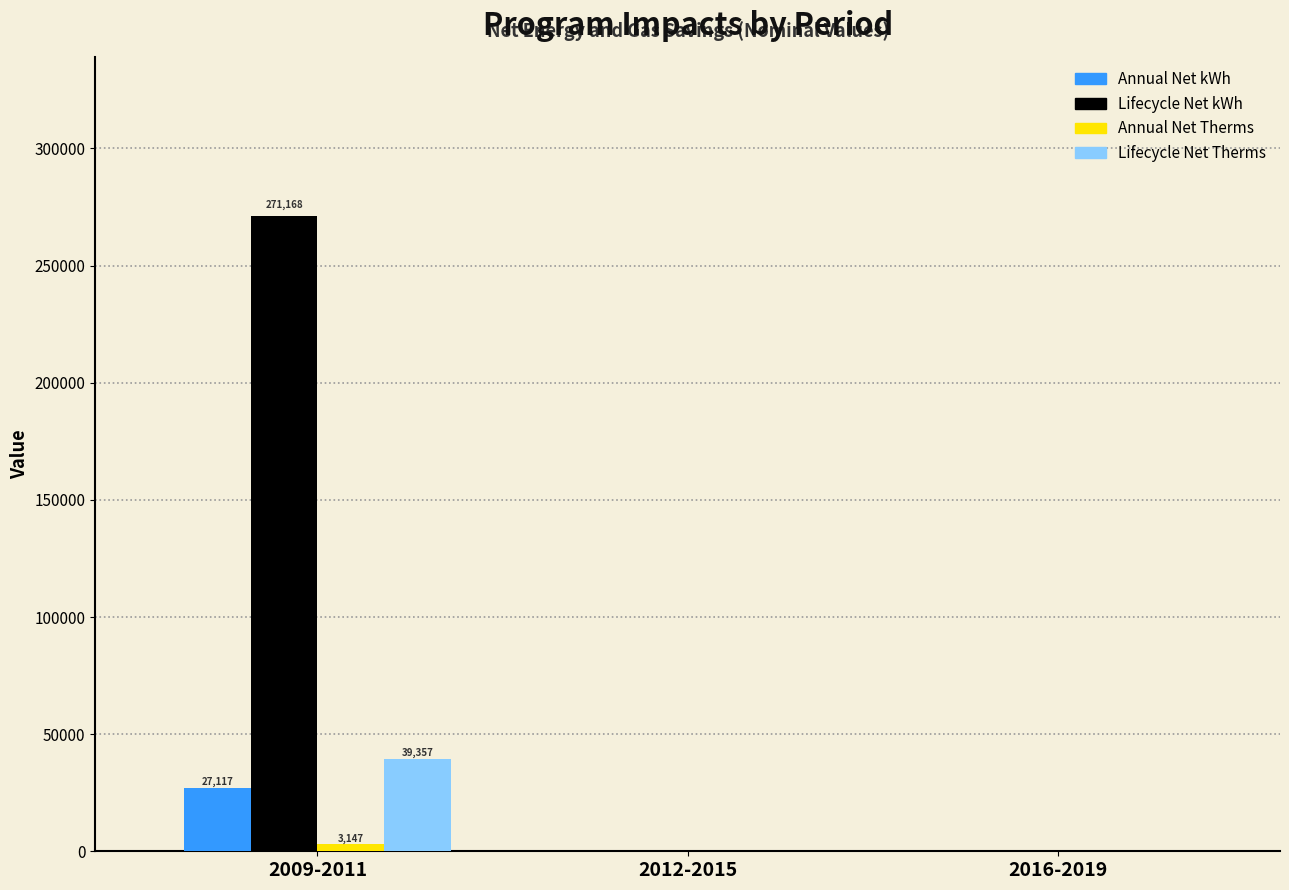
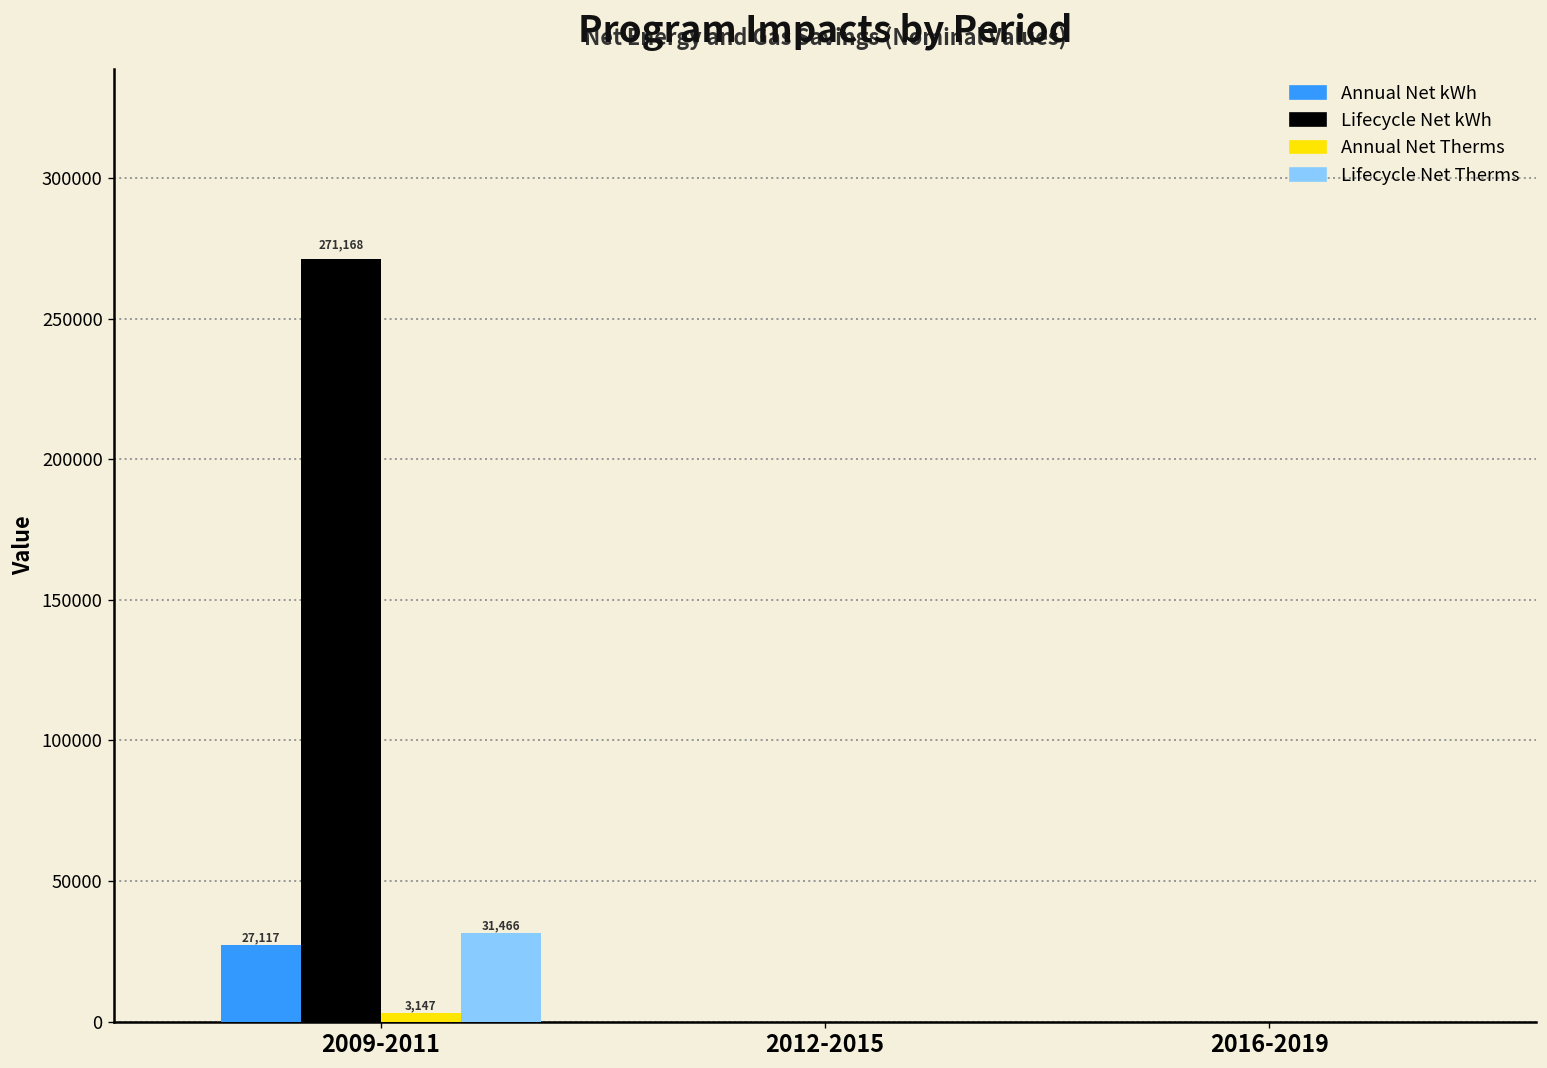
Lifecycle Net Therms, 2009-2011: 39,357 -> 31,466
